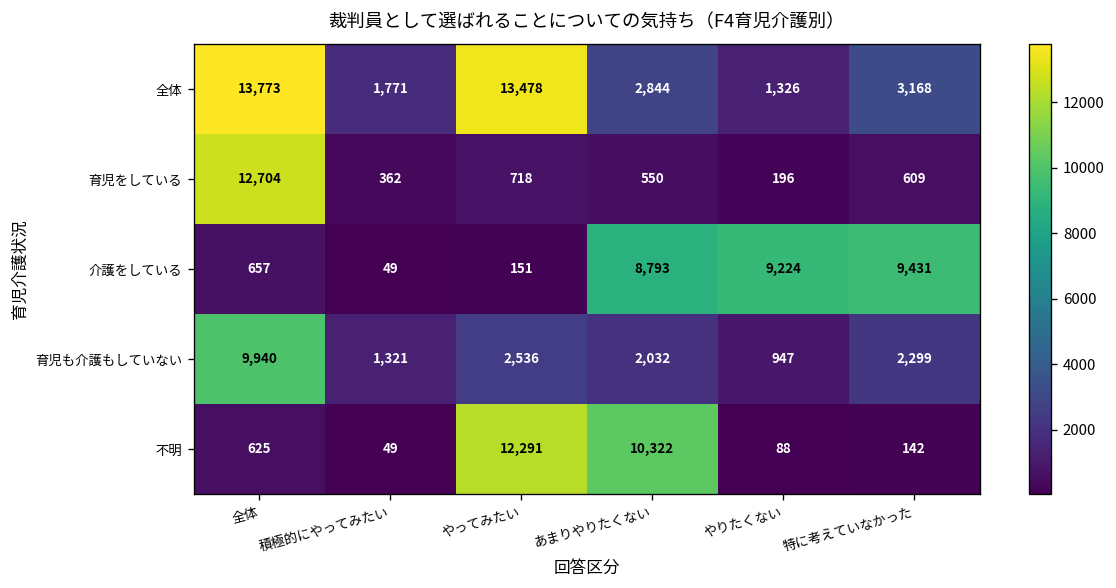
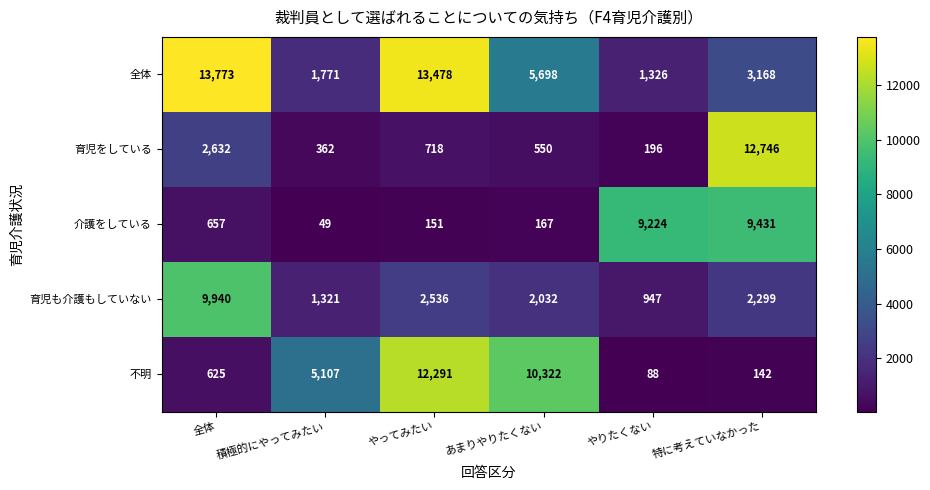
全体, あまりやりたくない: 2,844 -> 5,698
育児をしている, 全体: 12,704 -> 2,632
育児をしている, 特に考えていなかった: 609 -> 12,746
介護をしている, あまりやりたくない: 8,793 -> 167
不明, 積極的にやってみたい: 49 -> 5,107
